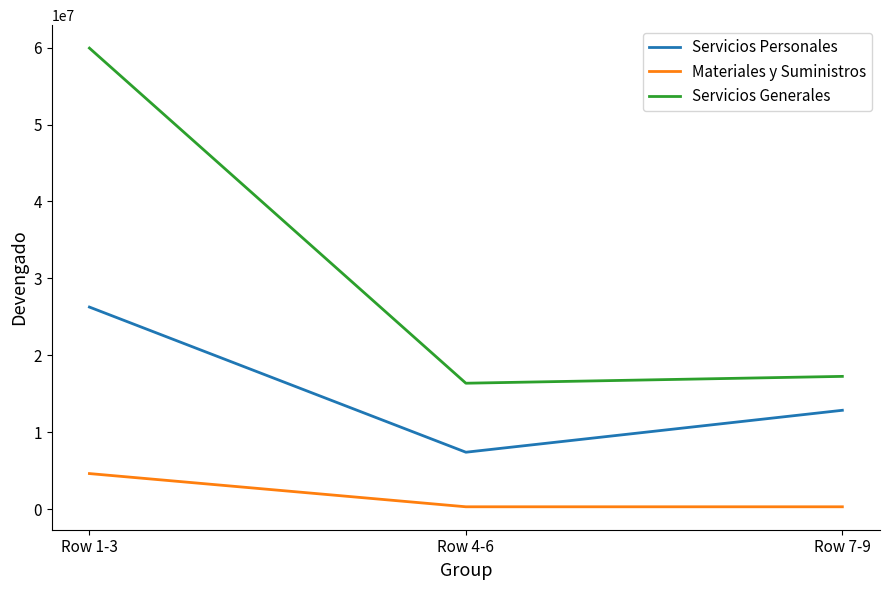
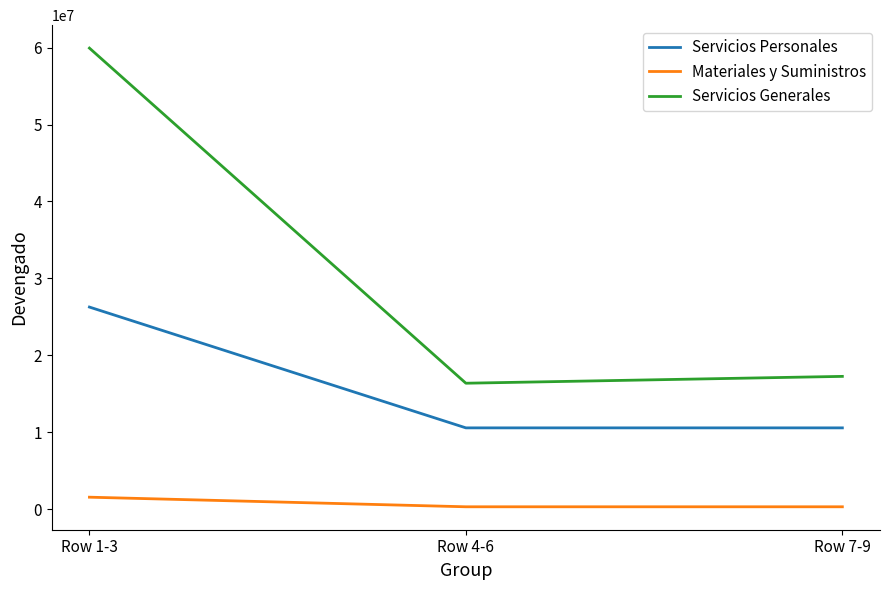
Materiales y Suministros, Row 1-3: 5000000 -> 2000000
Servicios Personales, Row 4-6: 7000000 -> 11000000
Servicios Personales, Row 7-9: 13000000 -> 11000000
